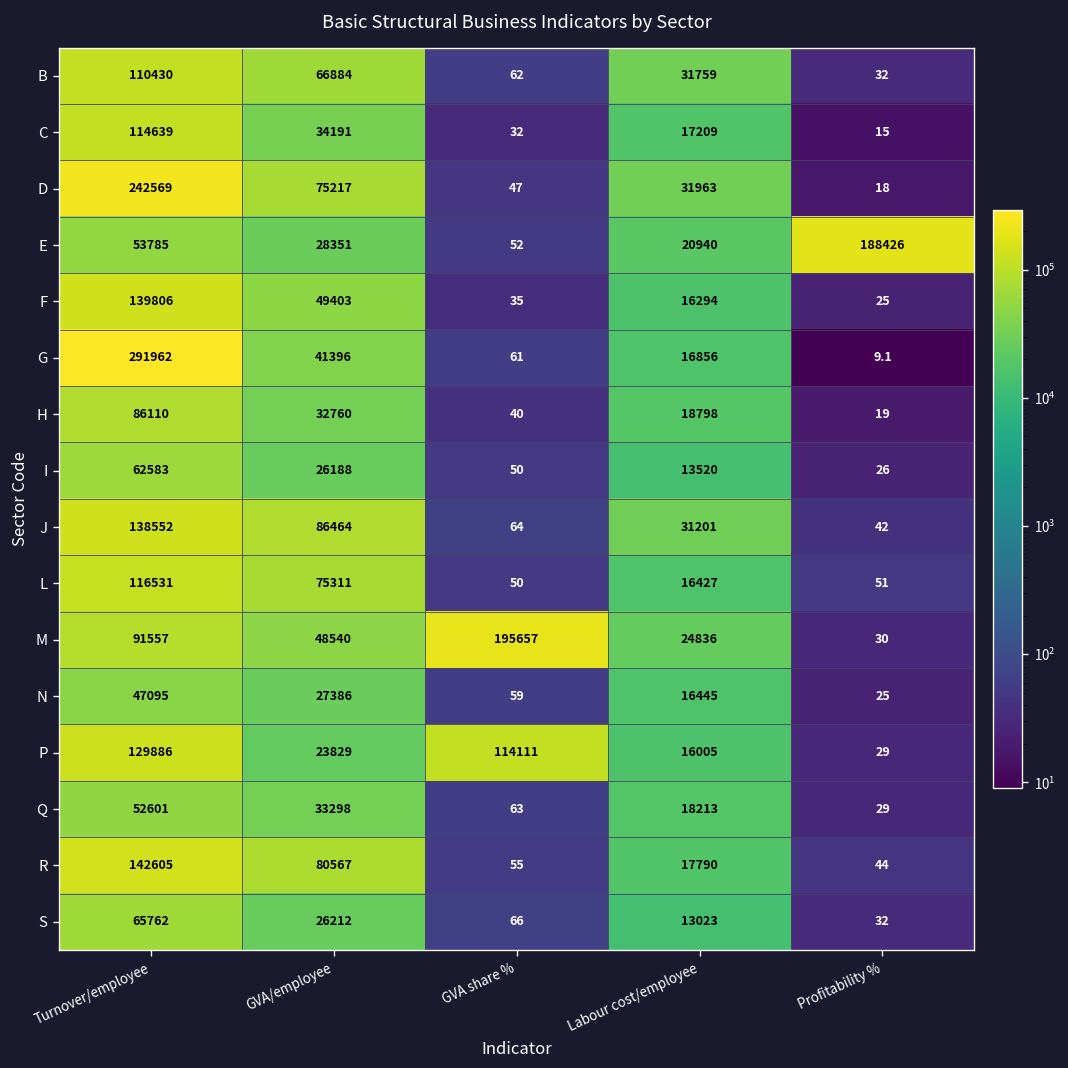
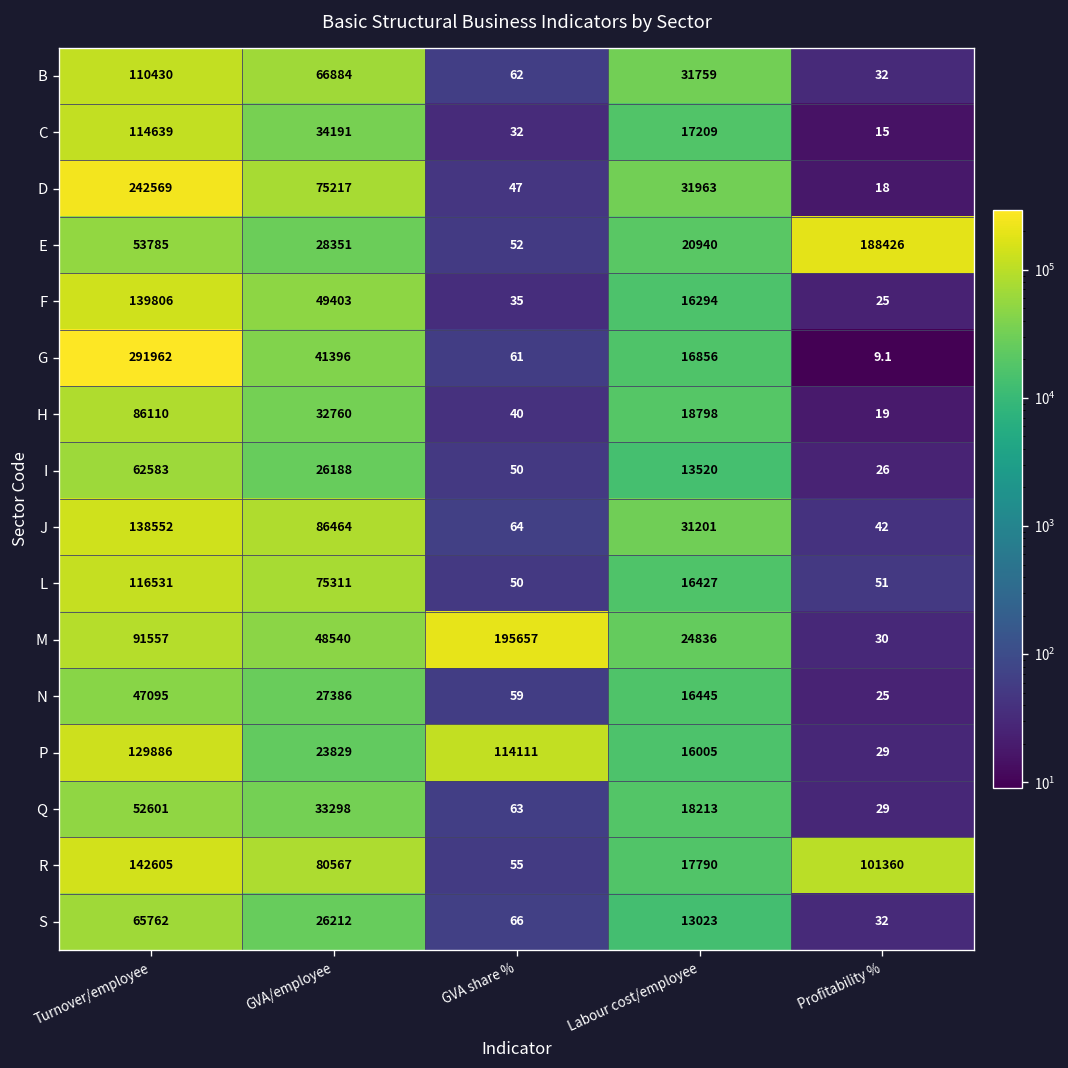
R, Profitability %: 44 -> 101360
